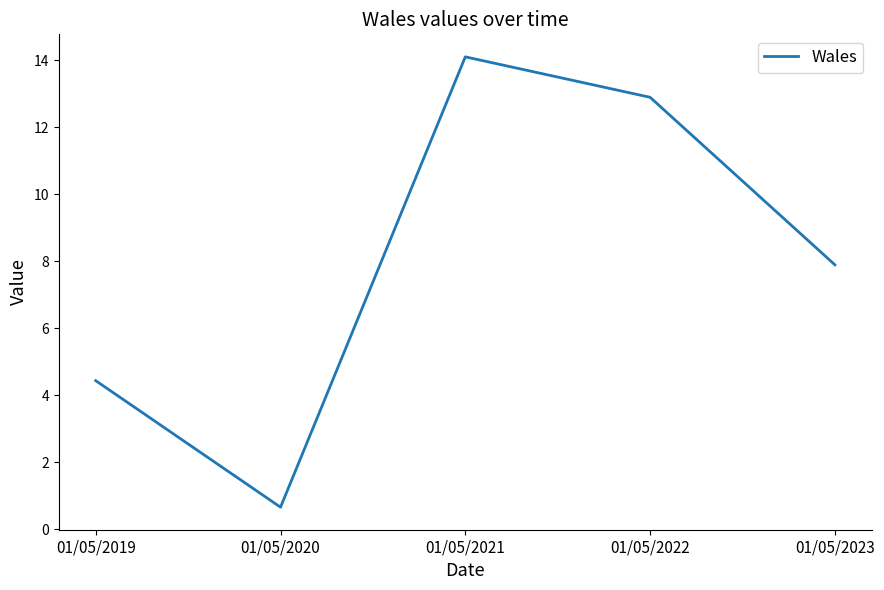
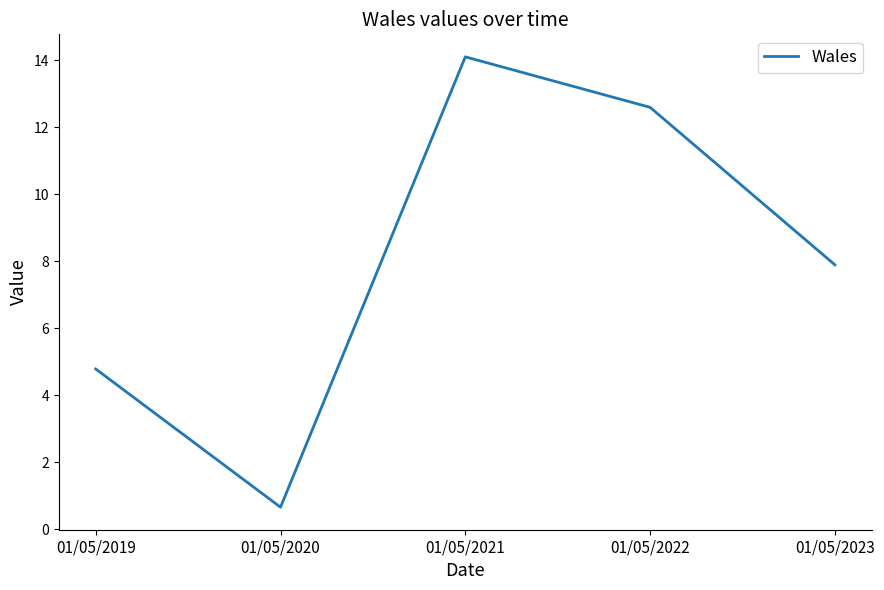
01/05/2019: 4.4 -> 4.8
01/05/2022: 12.9 -> 12.6
